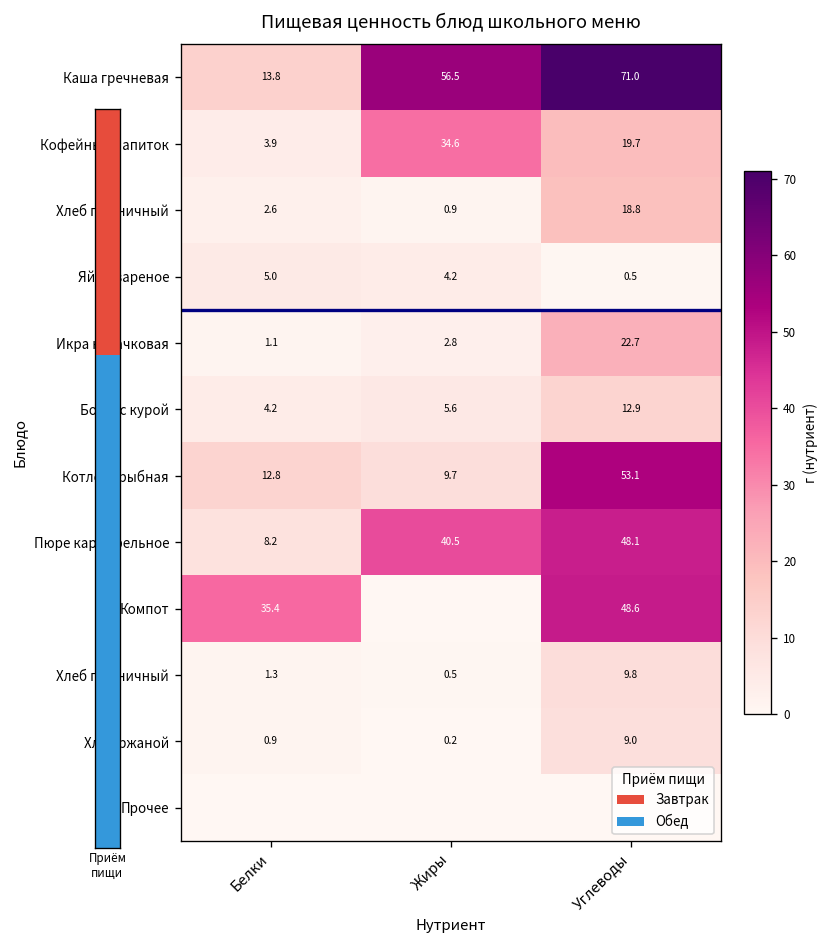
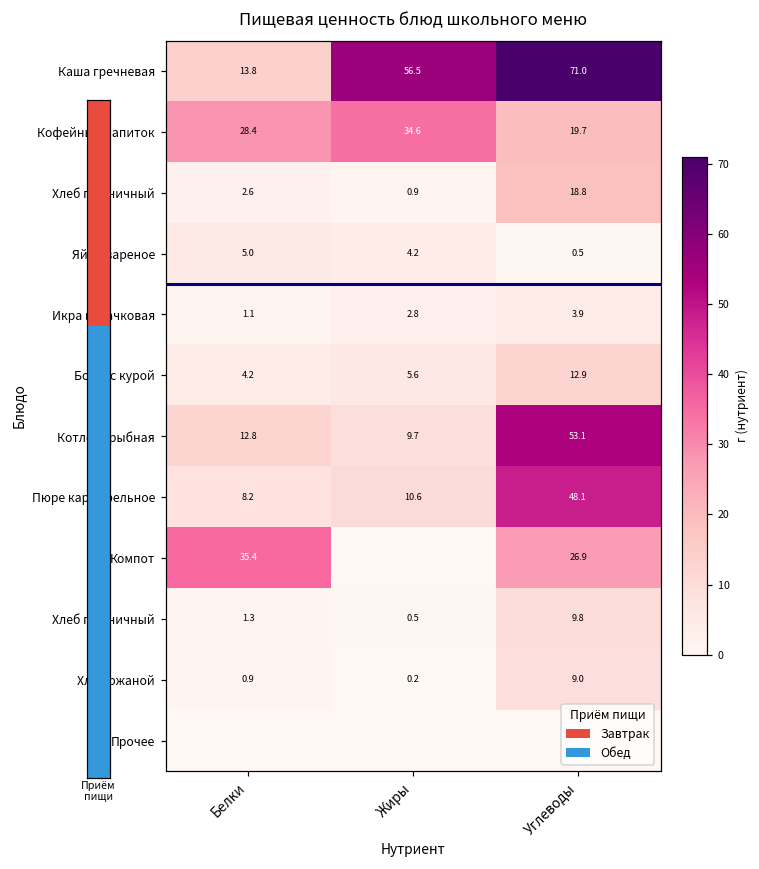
Пищевая ценность блюд школьного меню, Кофейный напиток, Белки: 3.9 -> 28.4
Пищевая ценность блюд школьного меню, Икра кабачковая, Углеводы: 22.7 -> 3.9
Пищевая ценность блюд школьного меню, Пюре картофельное, Жиры: 40.5 -> 10.6
Пищевая ценность блюд школьного меню, Компот, Углеводы: 48.6 -> 26.9
